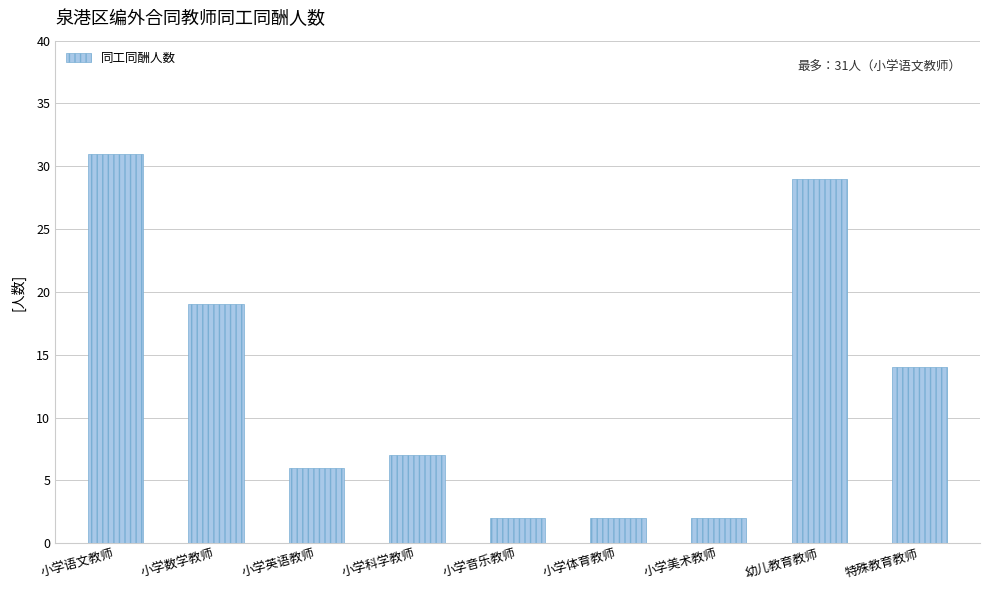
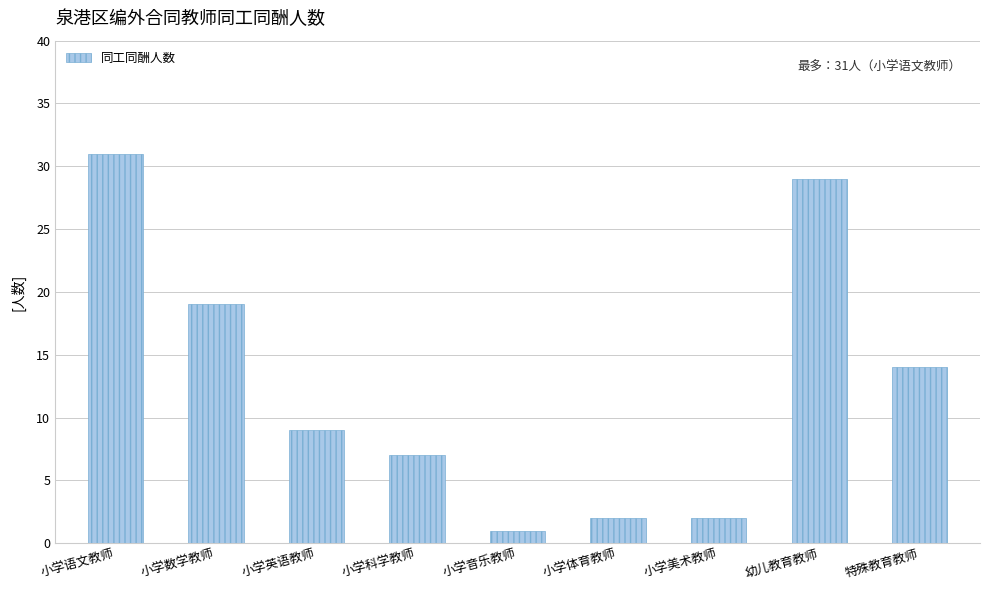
小学英语教师: 6 -> 9
小学音乐教师: 2 -> 1
